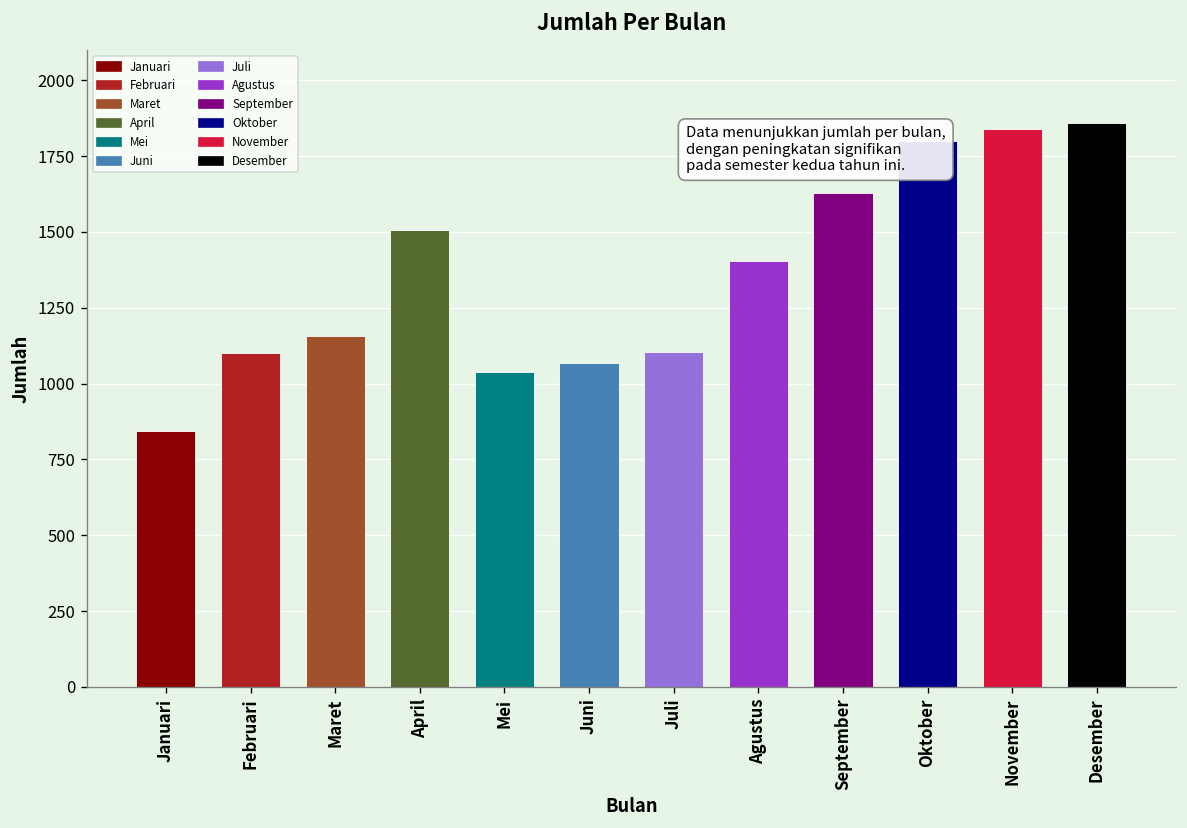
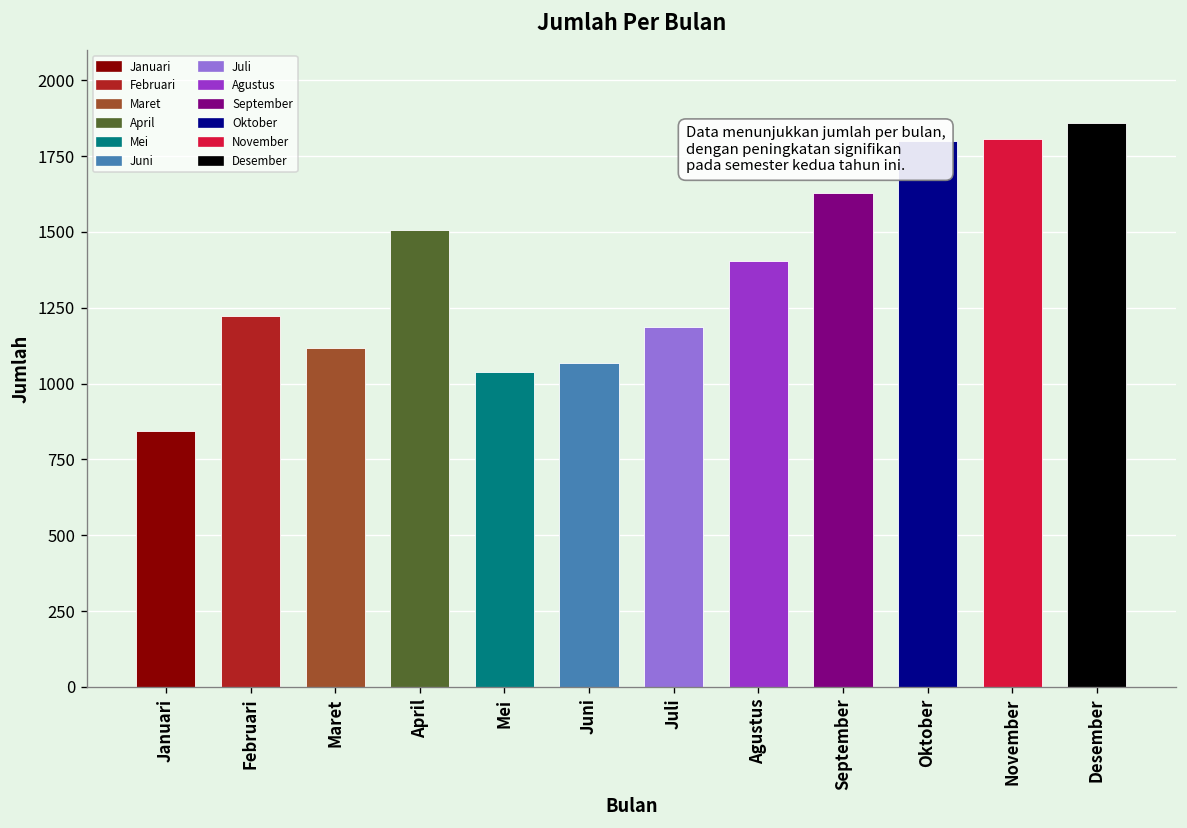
Februari: 1100 -> 1220
Maret: 1160 -> 1120
Juli: 1110 -> 1190
November: 1840 -> 1810
